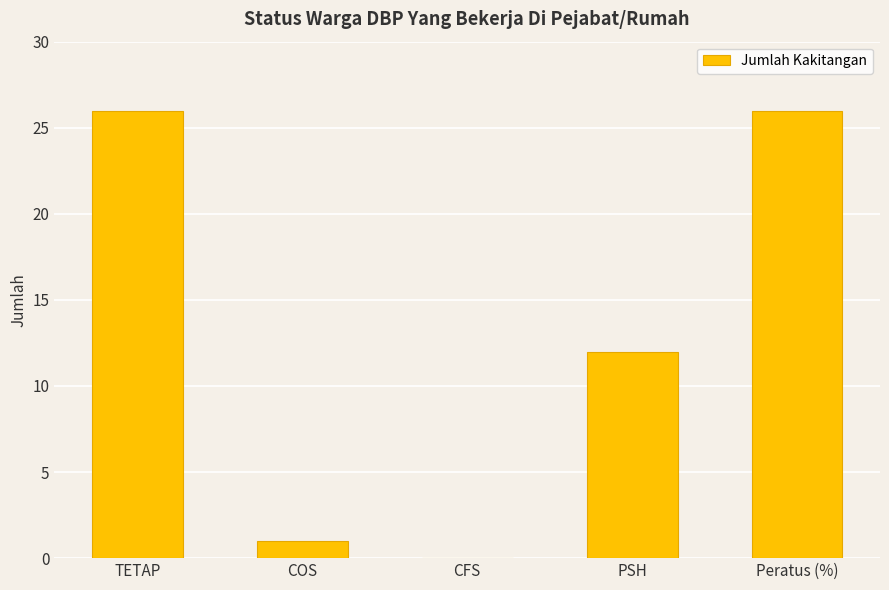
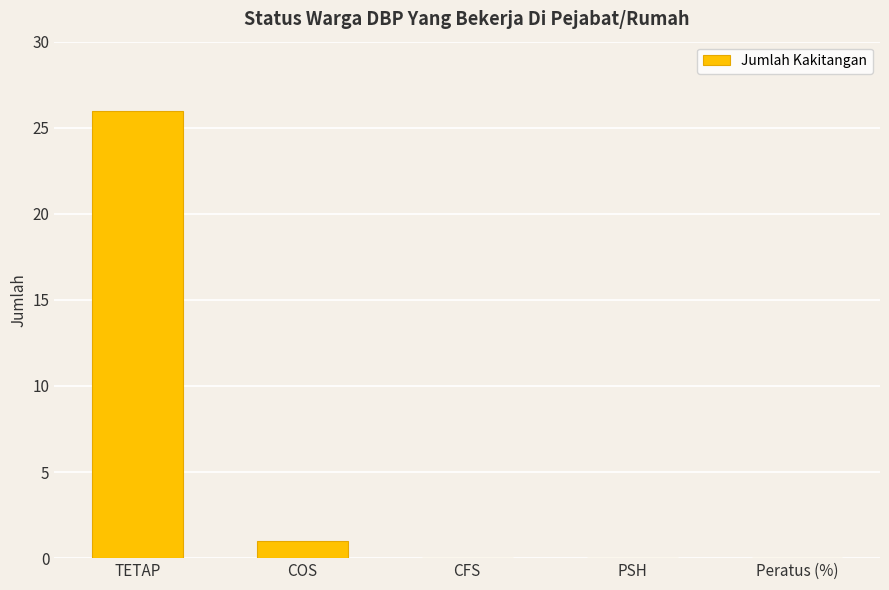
PSH: 12 -> 0
Peratus (%): 26 -> 0
